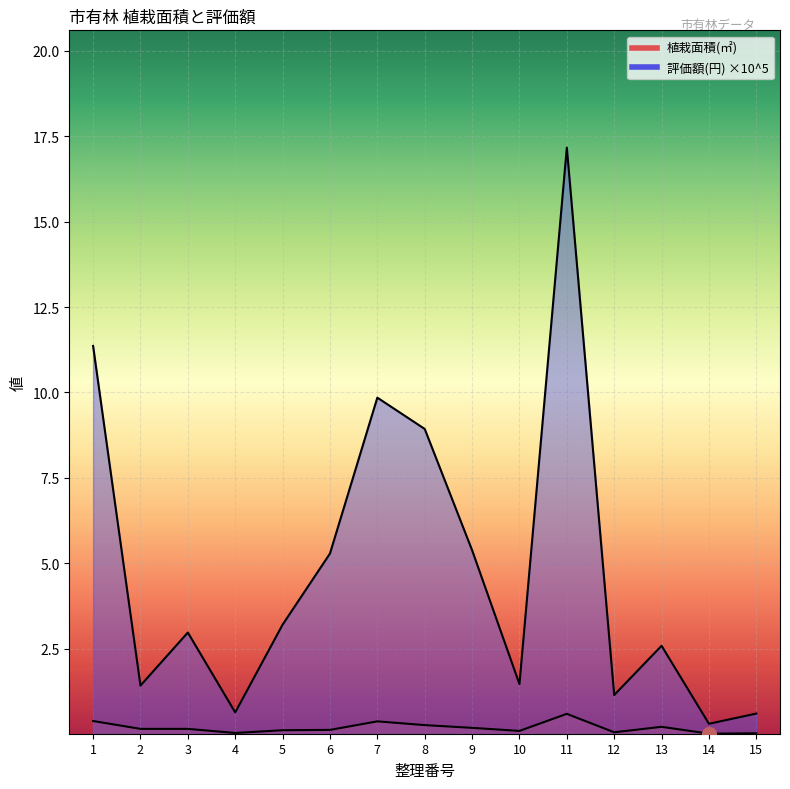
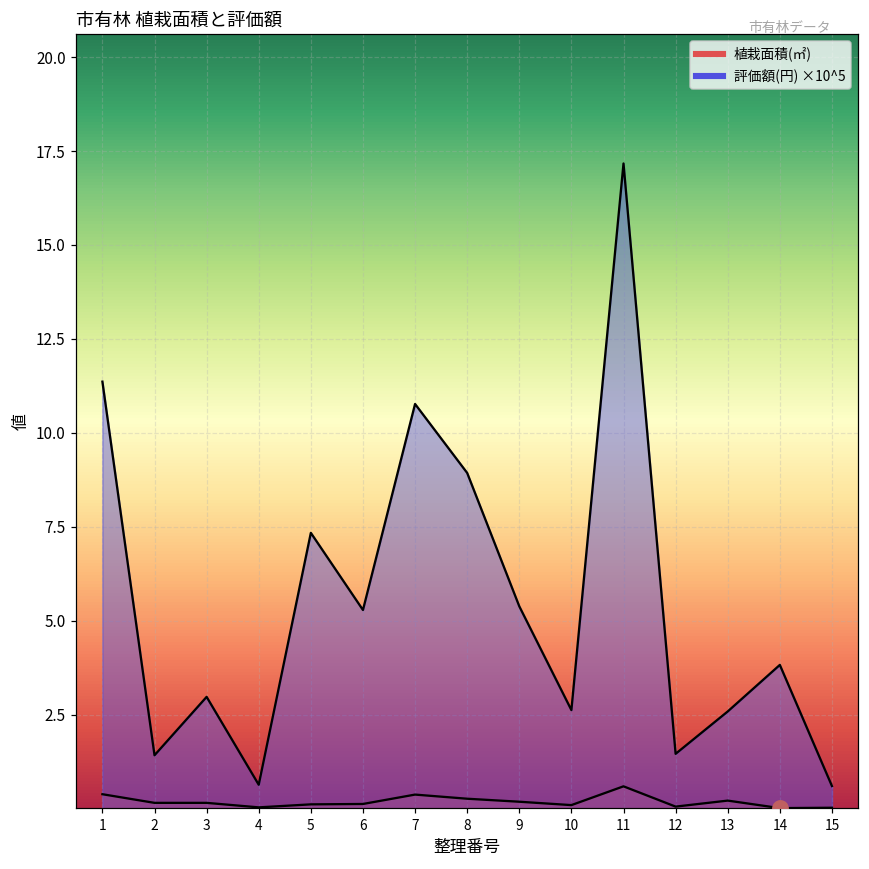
評価額(円) ×10^5, 5: 3.2 -> 7.3
評価額(円) ×10^5, 7: 9.8 -> 10.8
評価額(円) ×10^5, 10: 1.5 -> 2.6
評価額(円) ×10^5, 12: 1.1 -> 1.5
評価額(円) ×10^5, 14: 0.3 -> 3.8
